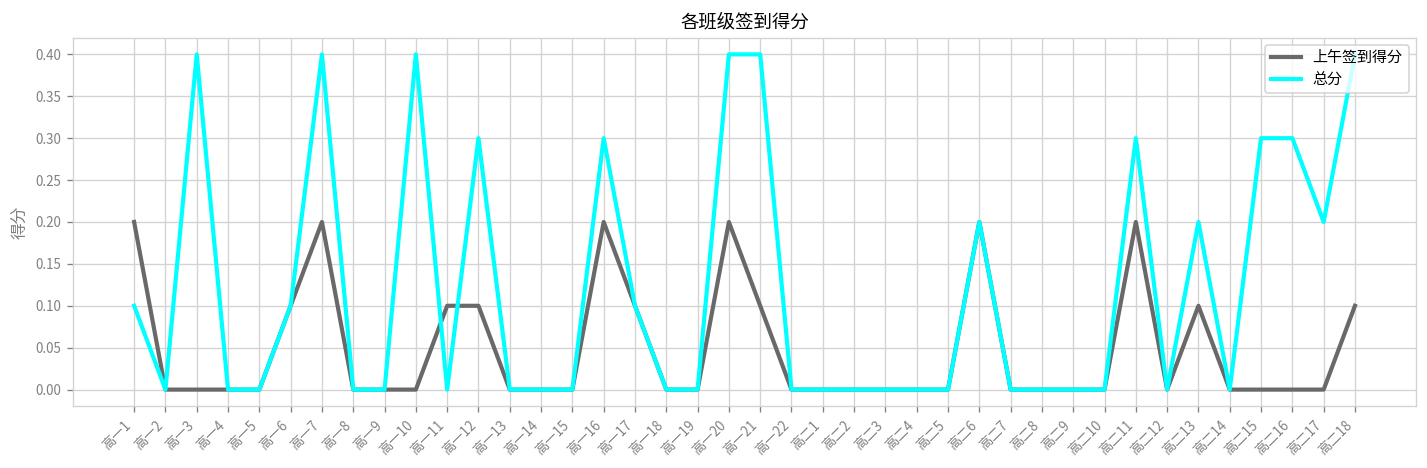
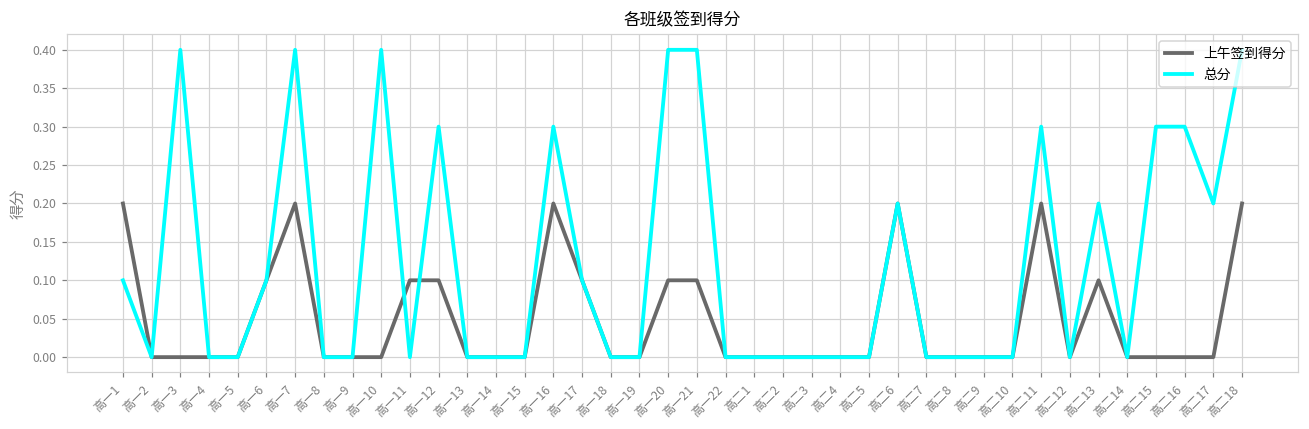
上午签到得分, 高一20: 0.2 -> 0.1
上午签到得分, 高二18: 0.1 -> 0.2
